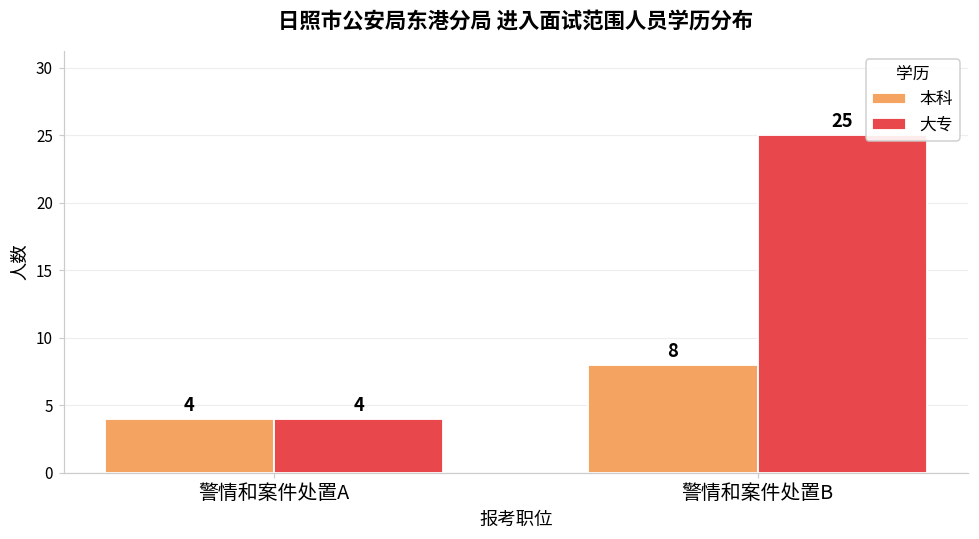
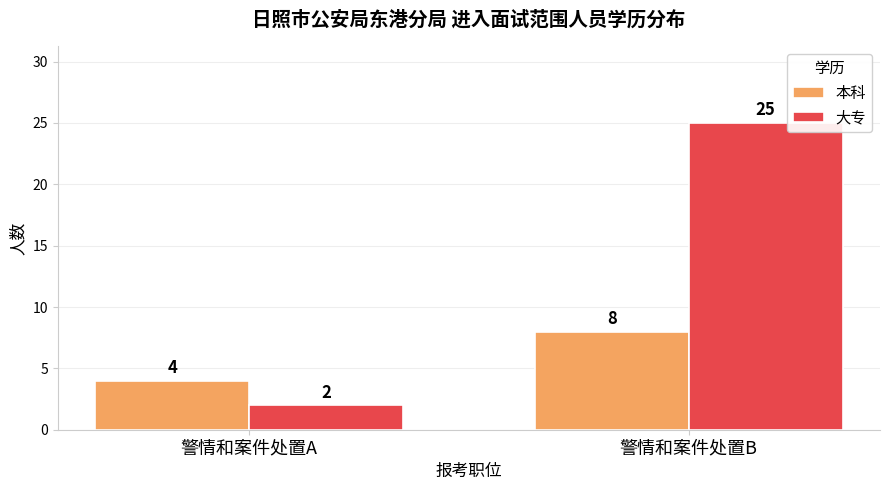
大专, 警情和案件处置A: 4 -> 2
